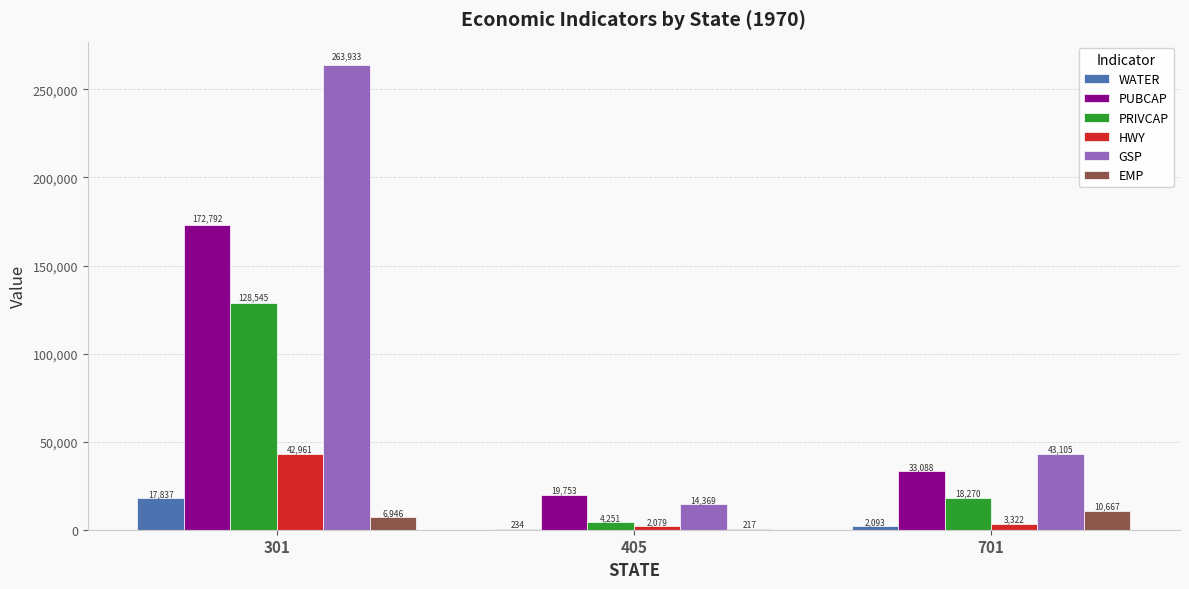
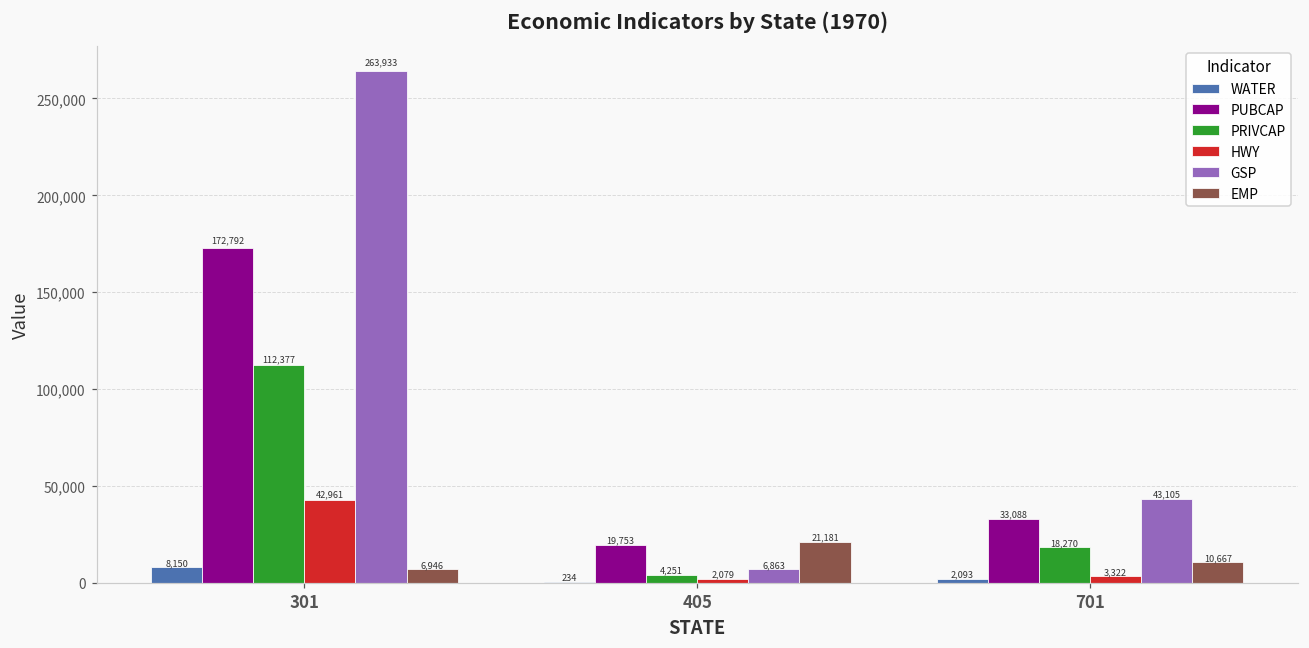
WATER, 301: 17,837 -> 8,150
PRIVCAP, 301: 128,545 -> 112,377
GSP, 405: 14,369 -> 6,863
EMP, 405: 217 -> 21,181
